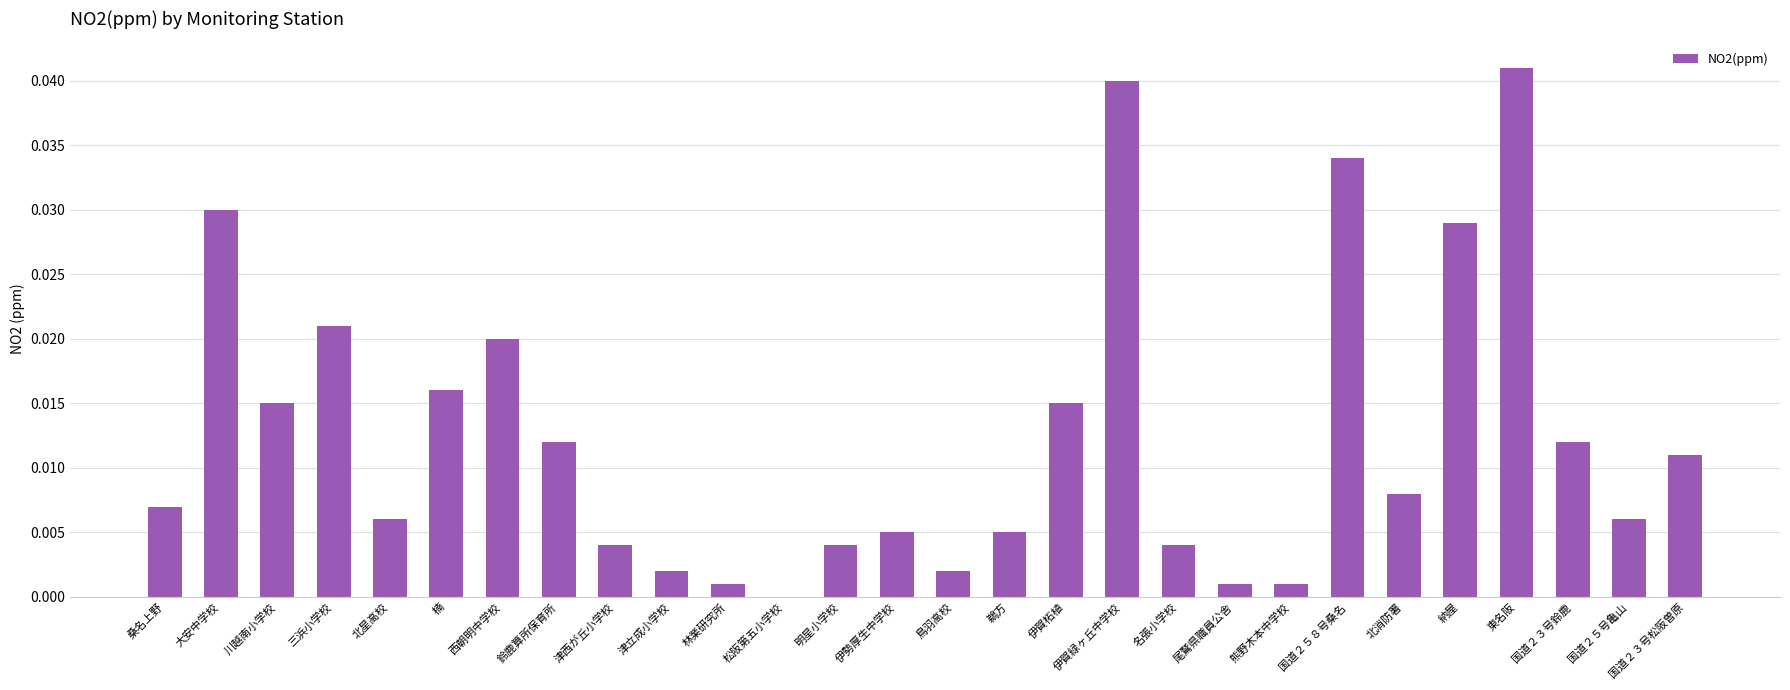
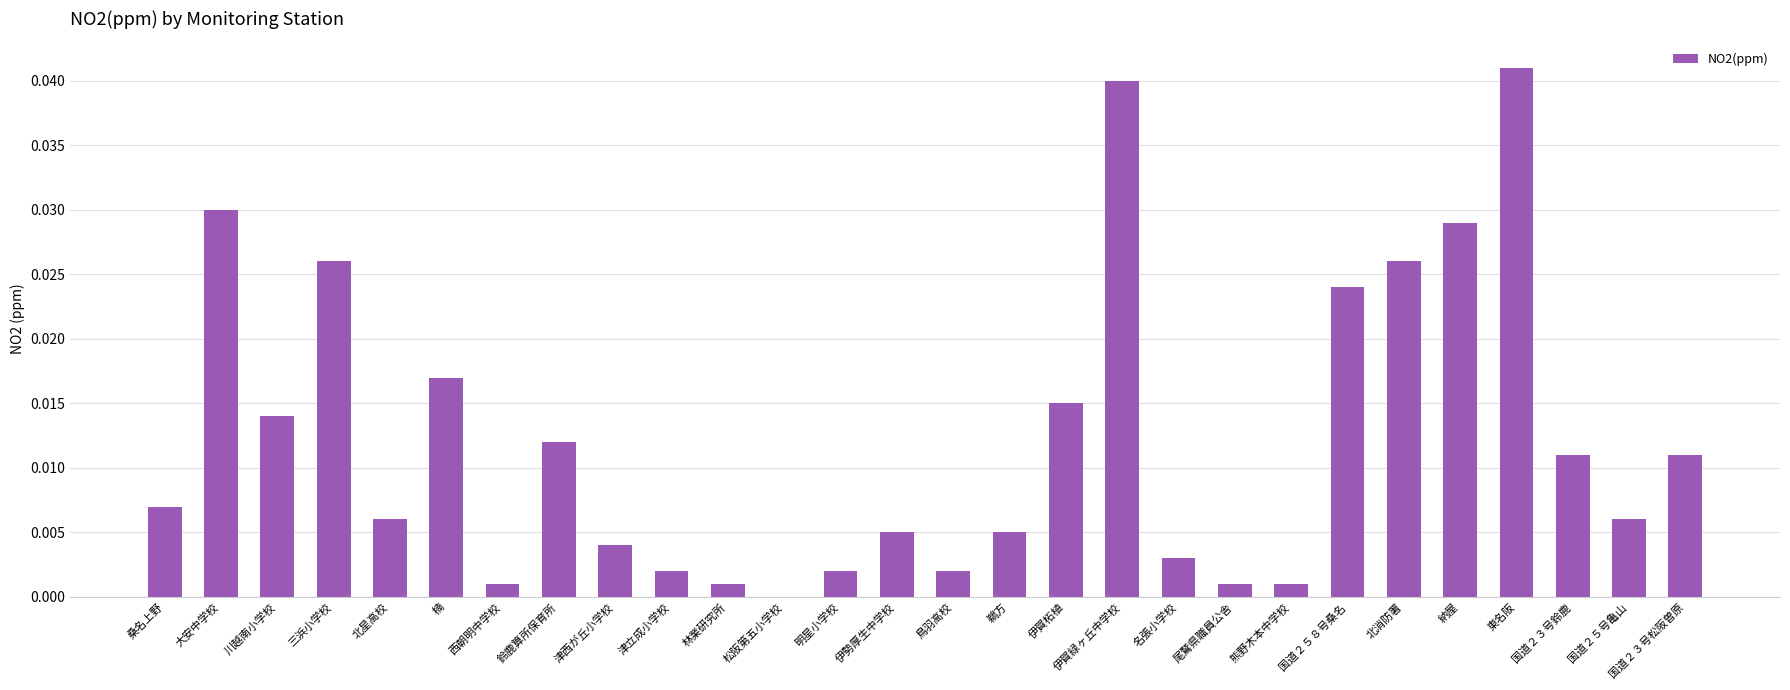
川越南小学校: 0.015 -> 0.014
三浜小学校: 0.021 -> 0.026
楠: 0.016 -> 0.017
西朝明中学校: 0.020 -> 0.001
明星小学校: 0.004 -> 0.002
名張小学校: 0.004 -> 0.003
国道２５８号桑名: 0.034 -> 0.024
北消防署: 0.008 -> 0.026
国道２３号鈴鹿: 0.012 -> 0.011
